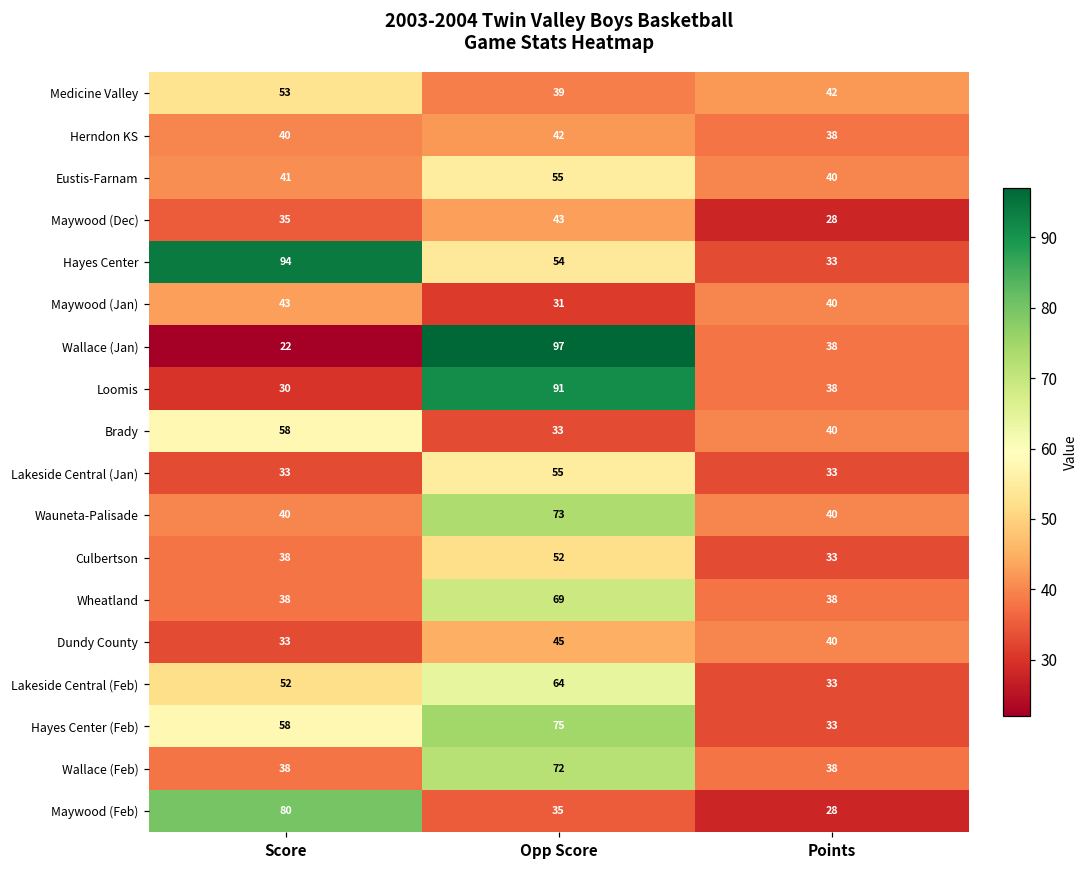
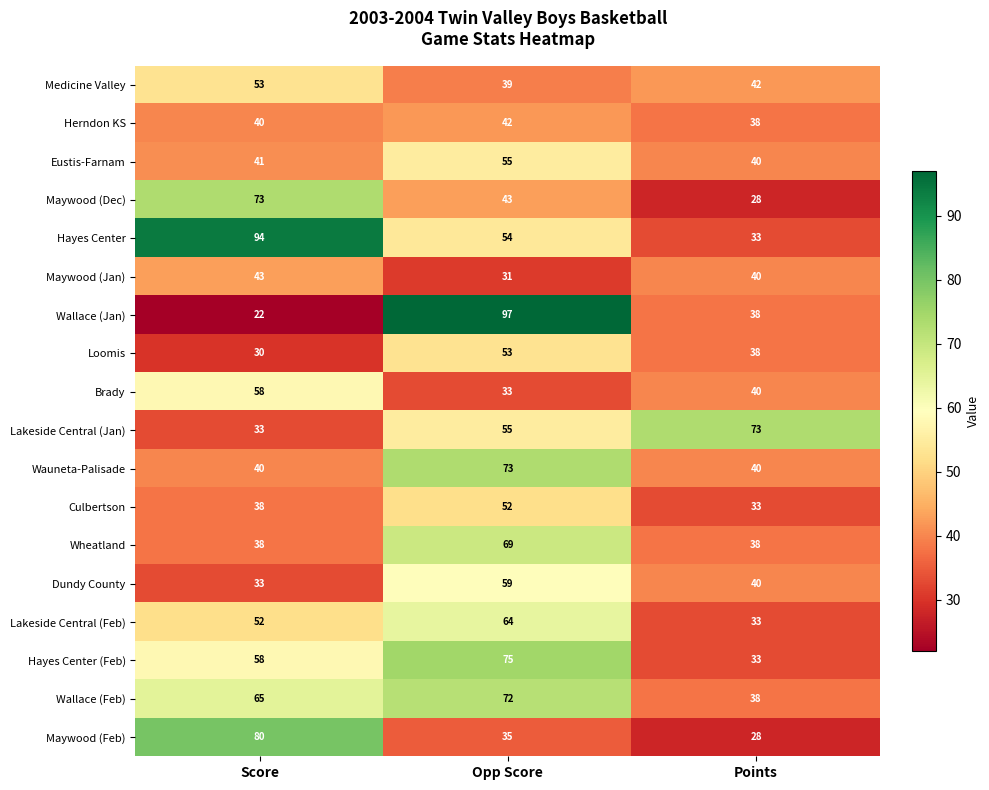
Maywood (Dec), Score: 35 -> 73
Loomis, Opp Score: 91 -> 53
Lakeside Central (Jan), Points: 33 -> 73
Dundy County, Opp Score: 45 -> 59
Wallace (Feb), Score: 38 -> 65
